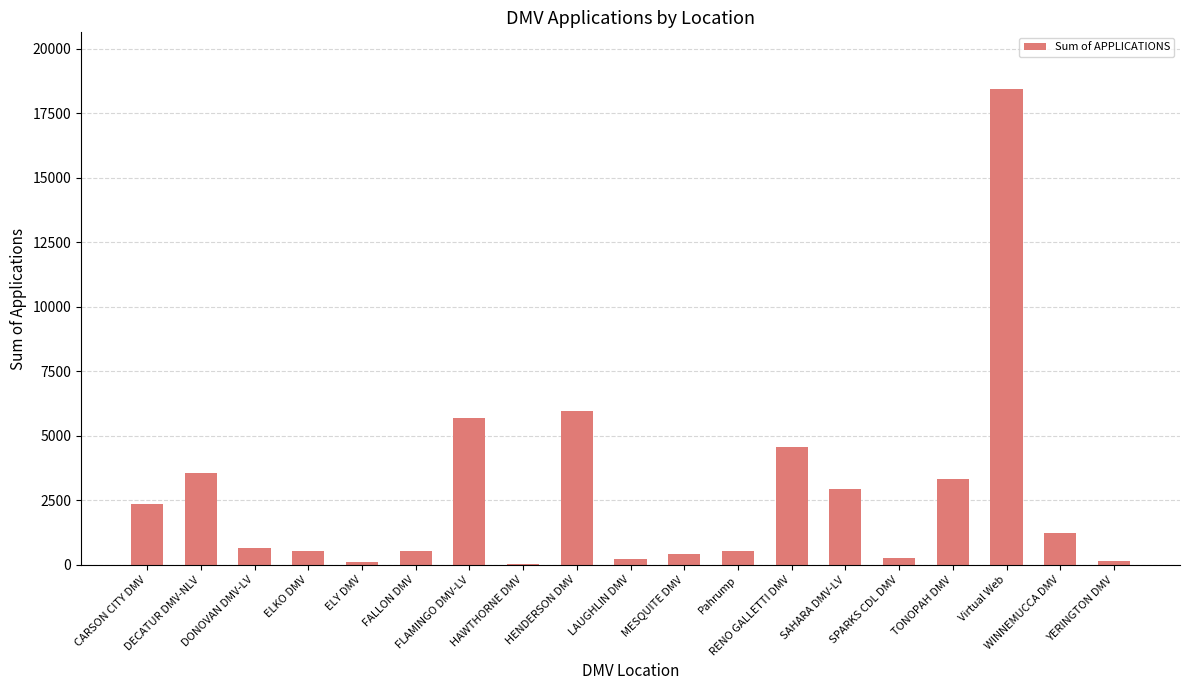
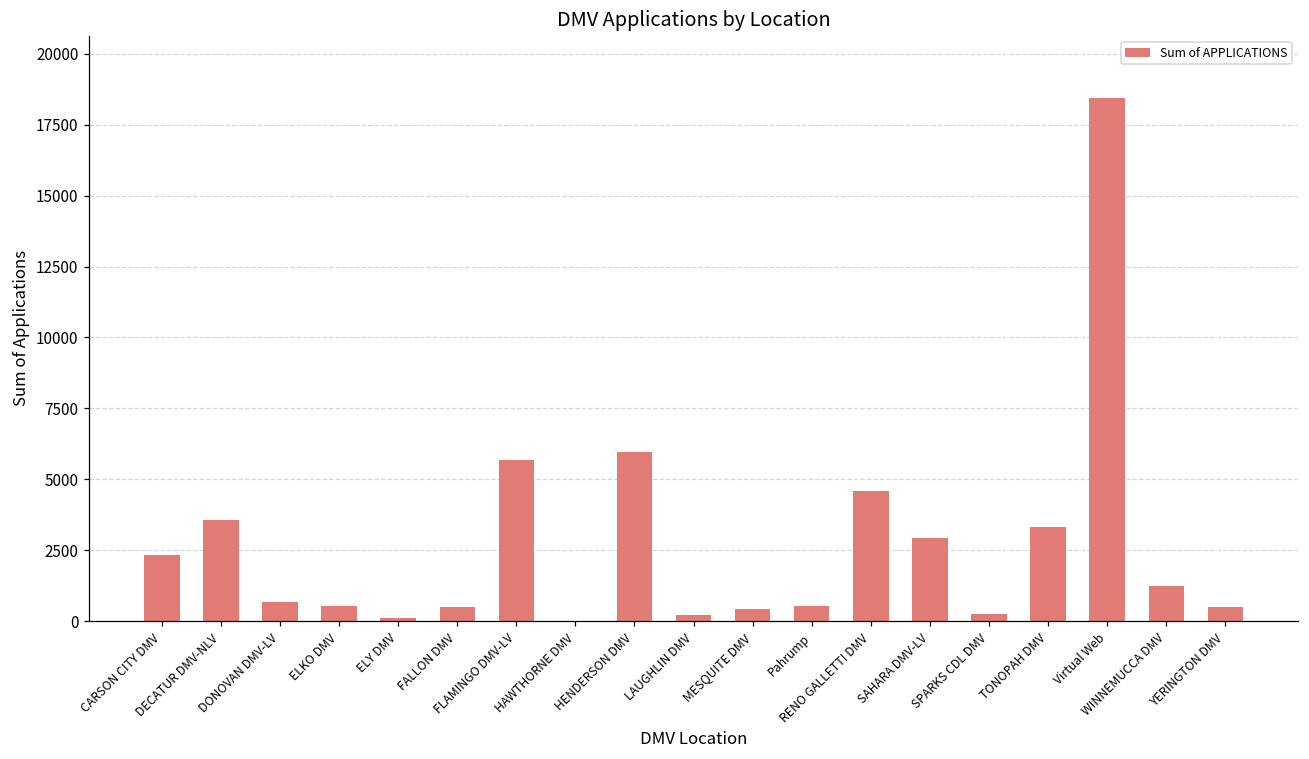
YERINGTON DMV: 200 -> 500
